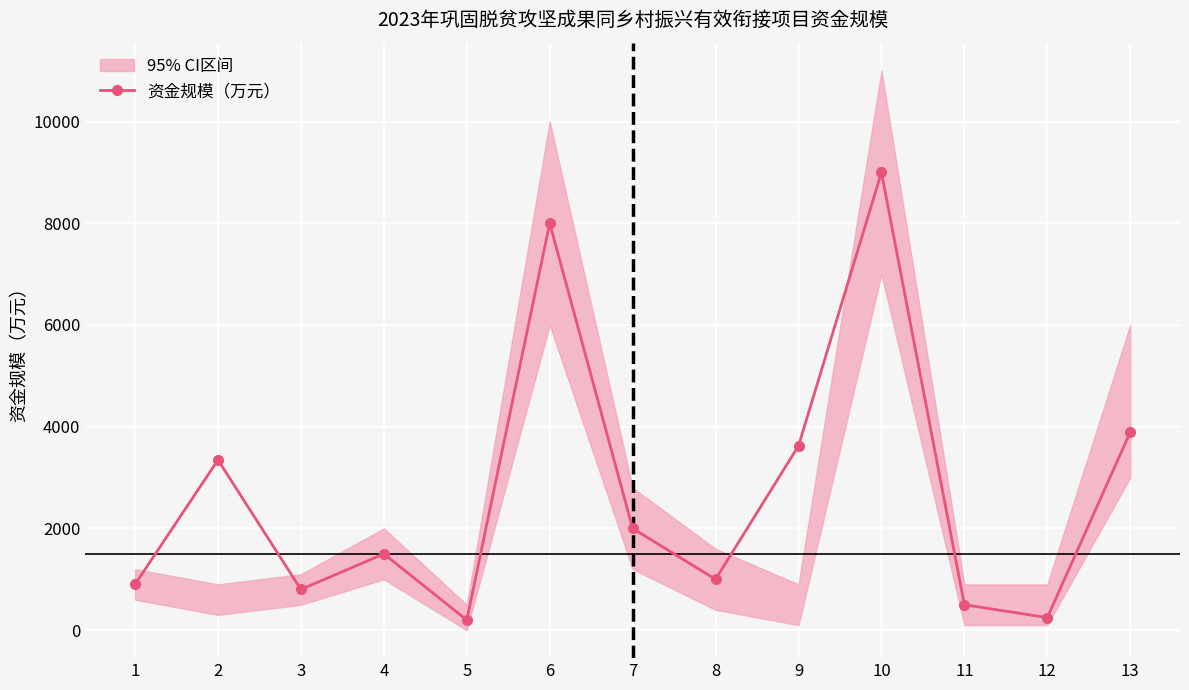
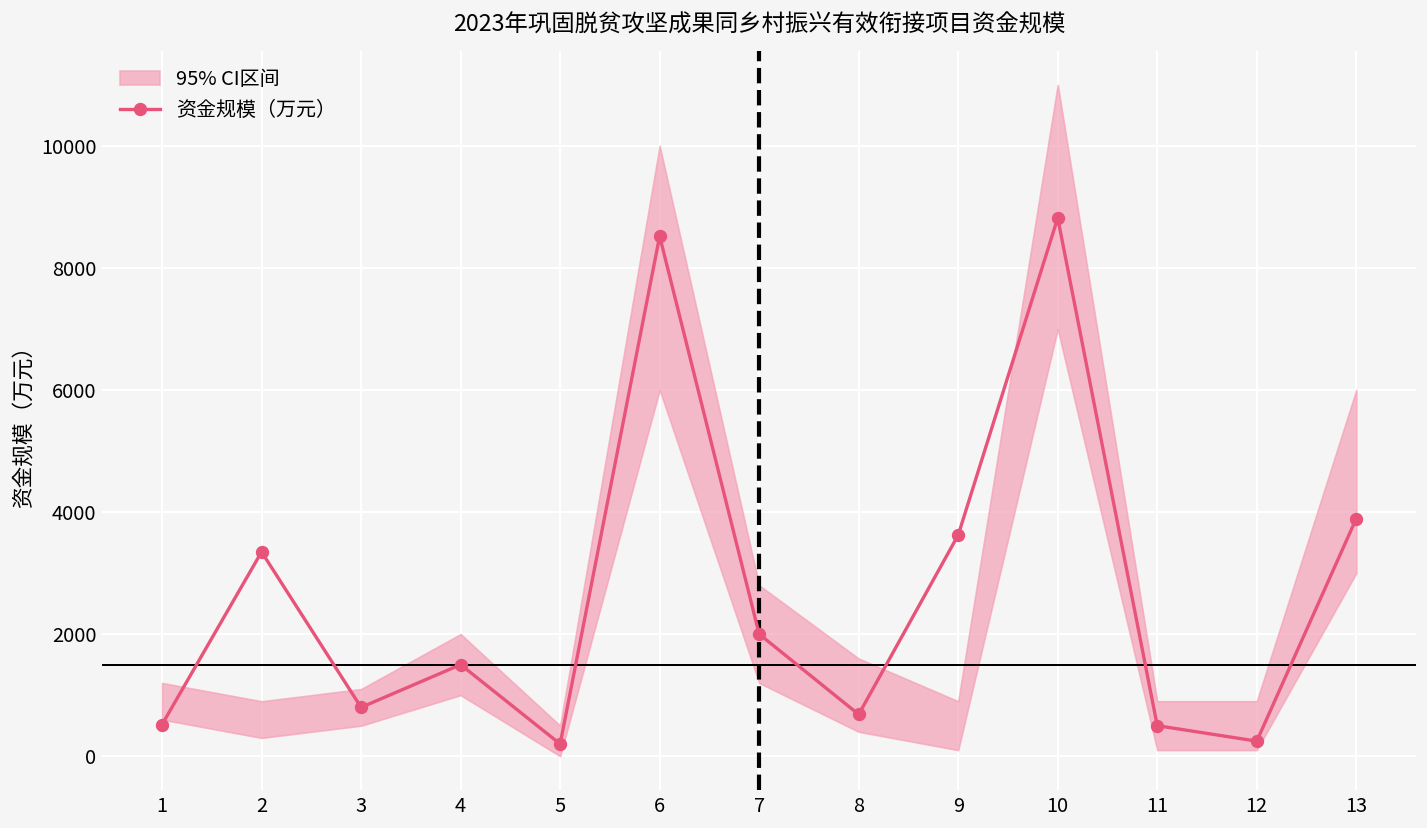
资金规模（万元）, 1: 900 -> 500
资金规模（万元）, 6: 8000 -> 8500
资金规模（万元）, 8: 1000 -> 700
资金规模（万元）, 10: 9000 -> 8800
